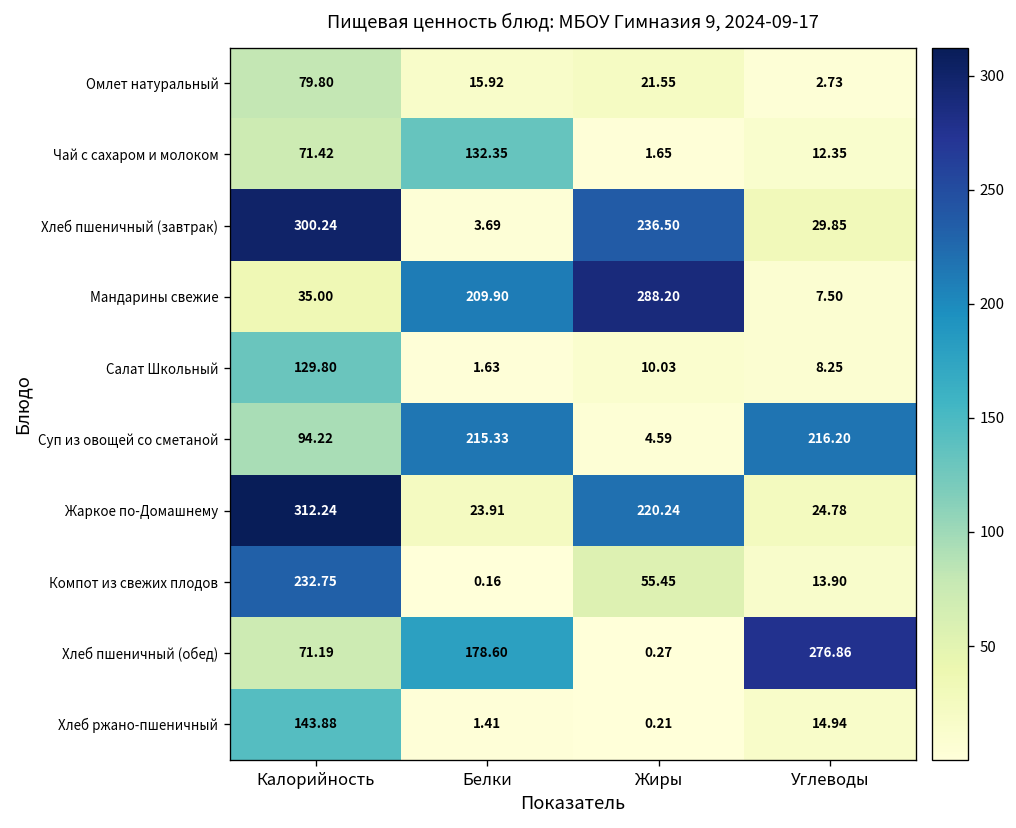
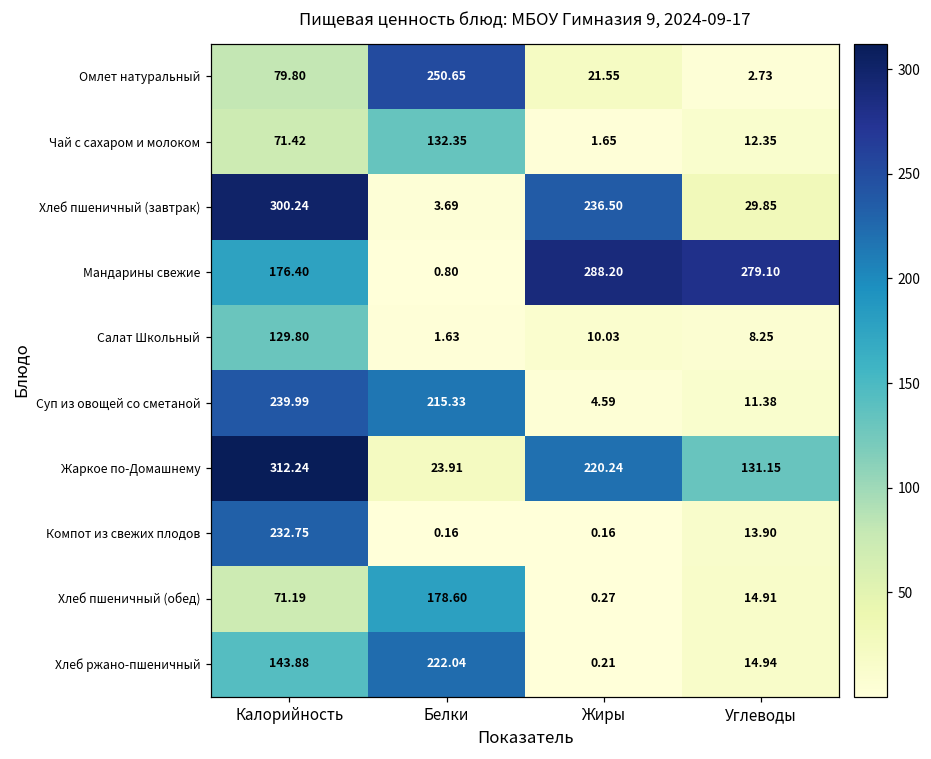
Омлет натуральный, Белки: 15.92 -> 250.65
Мандарины свежие, Калорийность: 35.00 -> 176.40
Мандарины свежие, Белки: 209.90 -> 0.80
Мандарины свежие, Углеводы: 7.50 -> 279.10
Суп из овощей со сметаной, Калорийность: 94.22 -> 239.99
Суп из овощей со сметаной, Углеводы: 216.20 -> 11.38
Жаркое по-Домашнему, Углеводы: 24.78 -> 131.15
Компот из свежих плодов, Жиры: 55.45 -> 0.16
Хлеб пшеничный (обед), Углеводы: 276.86 -> 14.91
Хлеб ржано-пшеничный, Белки: 1.41 -> 222.04
